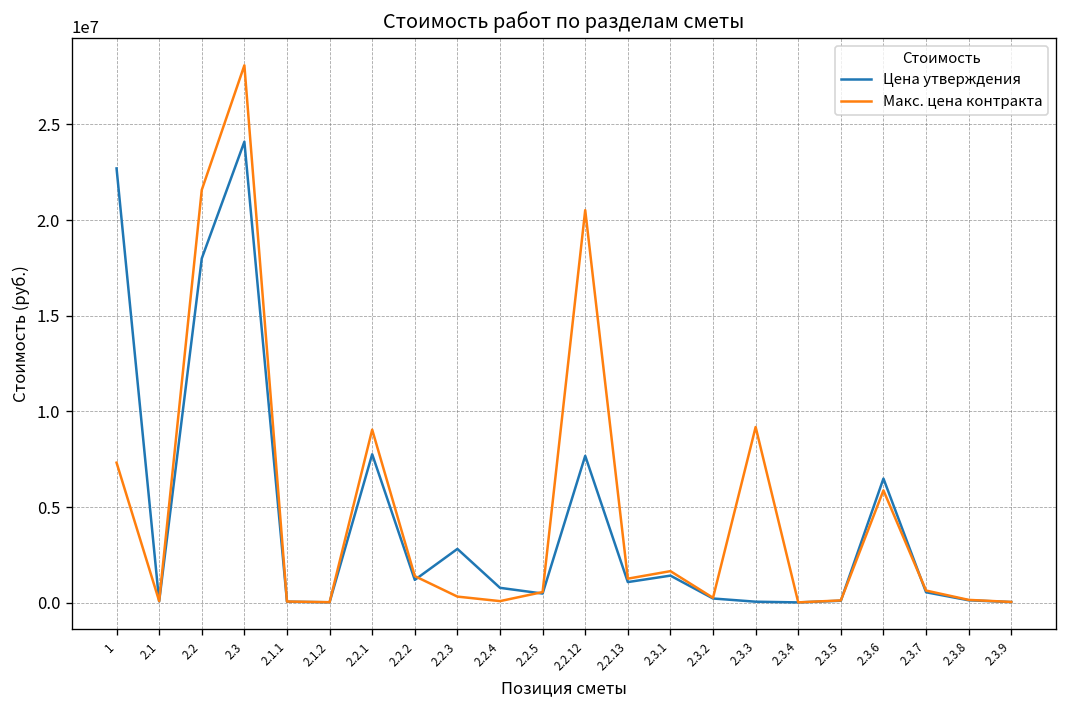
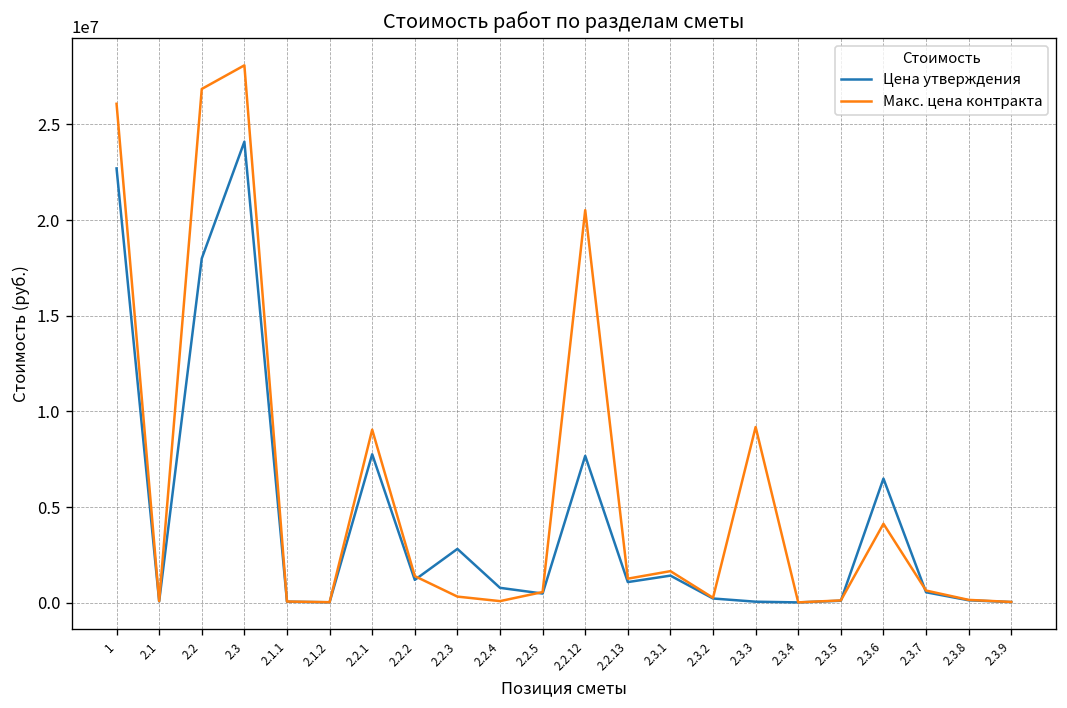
Макс. цена контракта, 1: 7300000 -> 26100000
Макс. цена контракта, 2.2: 21600000 -> 26900000
Макс. цена контракта, 2.3.6: 5900000 -> 4100000
